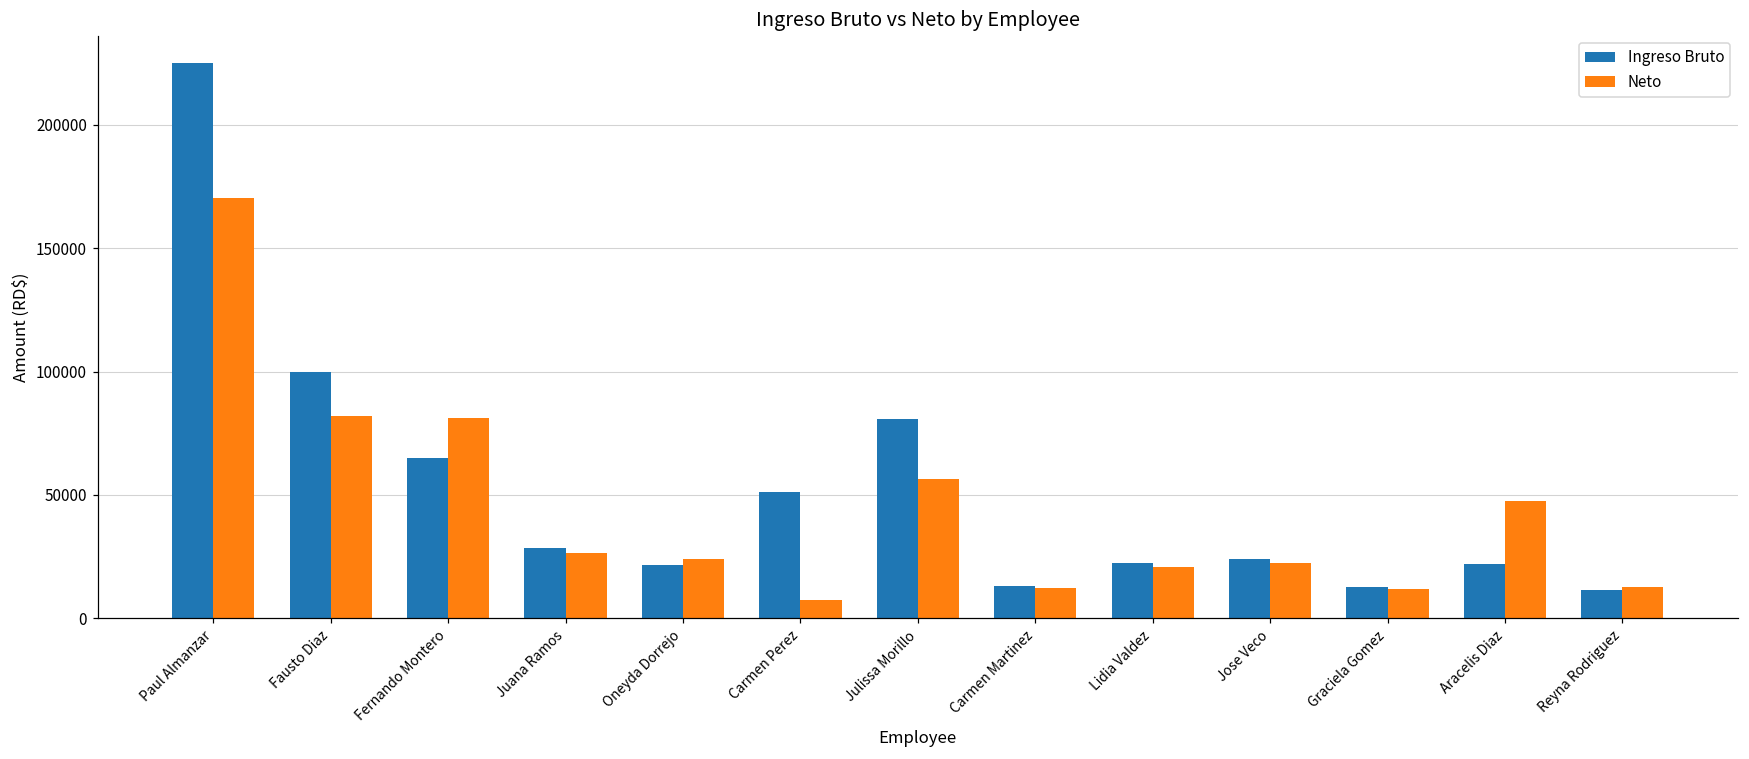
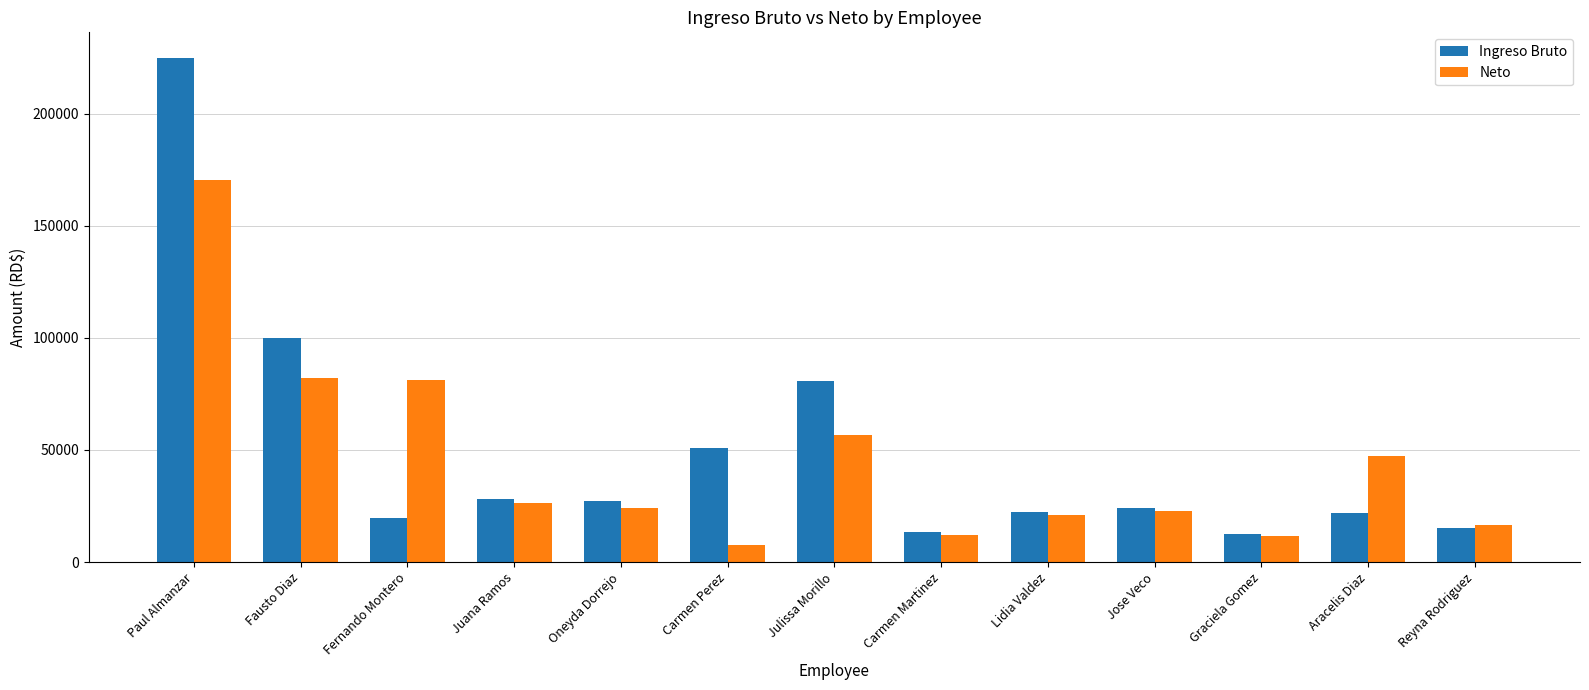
Ingreso Bruto, Fernando Montero: 65000 -> 19000
Ingreso Bruto, Oneyda Dorrejo: 22000 -> 27000
Ingreso Bruto, Reyna Rodriguez: 12000 -> 15000
Neto, Reyna Rodriguez: 13000 -> 17000
